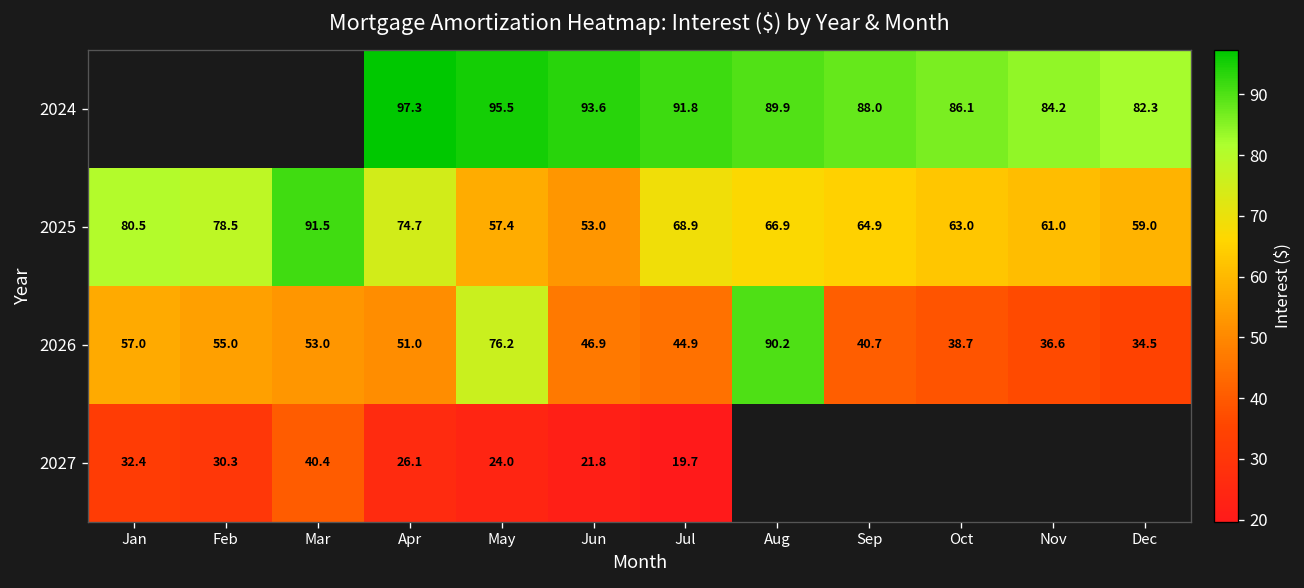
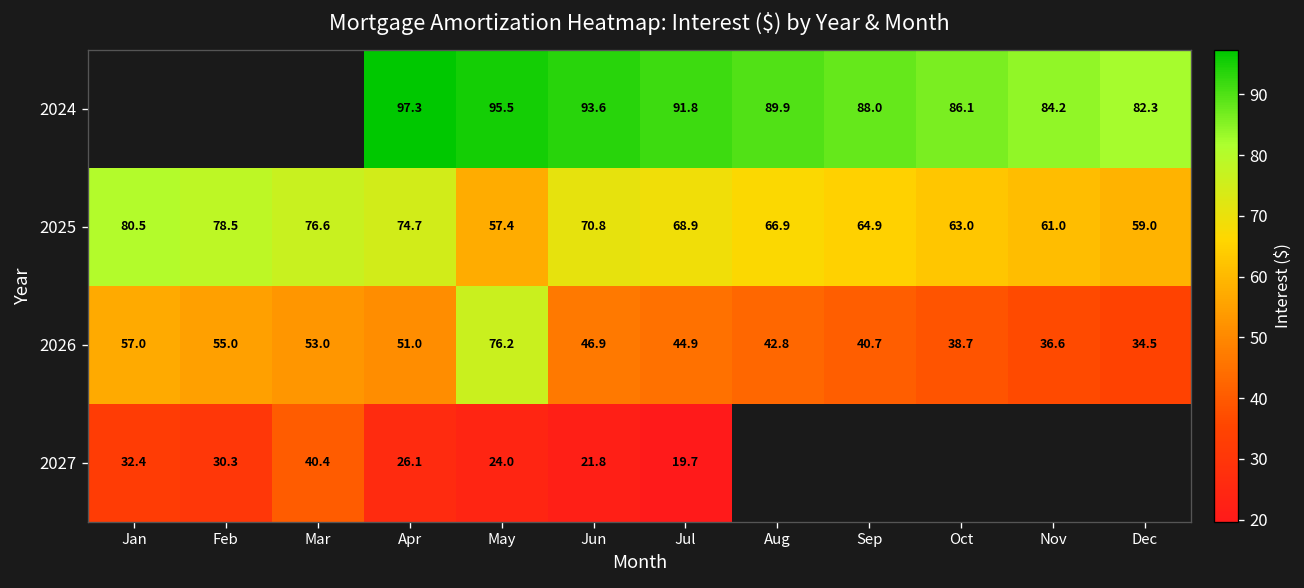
2025, Mar: 91.5 -> 76.6
2025, Jun: 53.0 -> 70.8
2026, Aug: 90.2 -> 42.8
